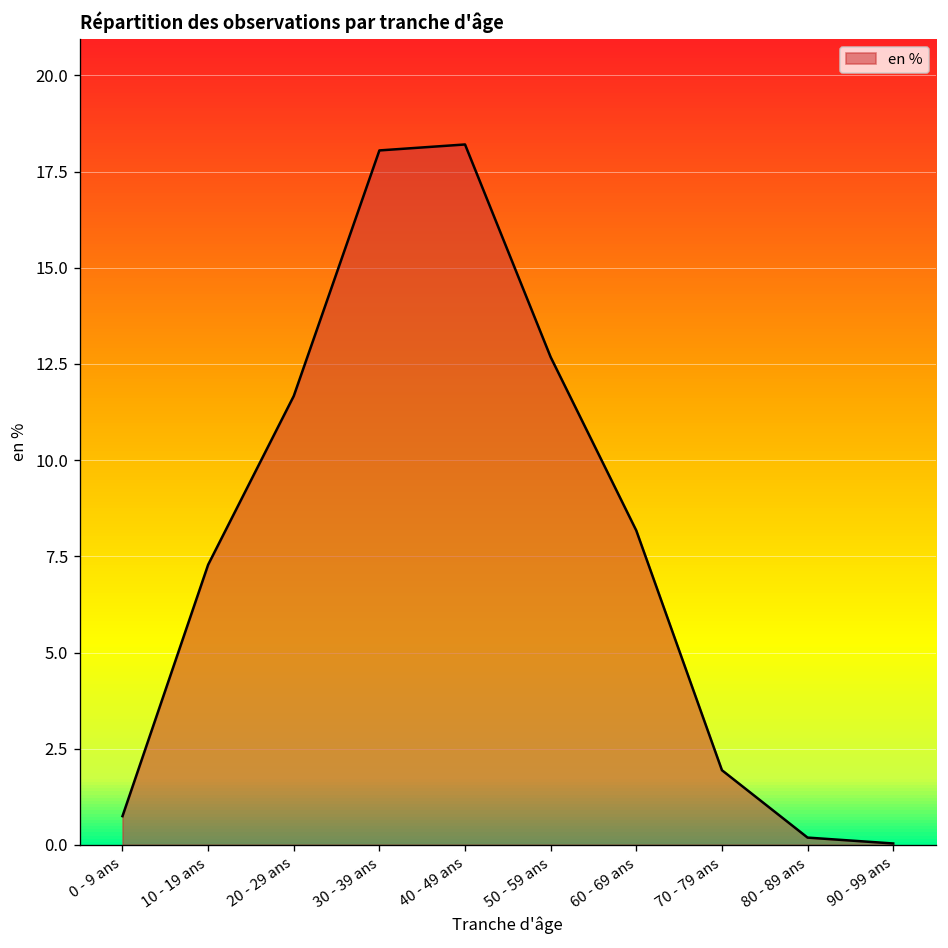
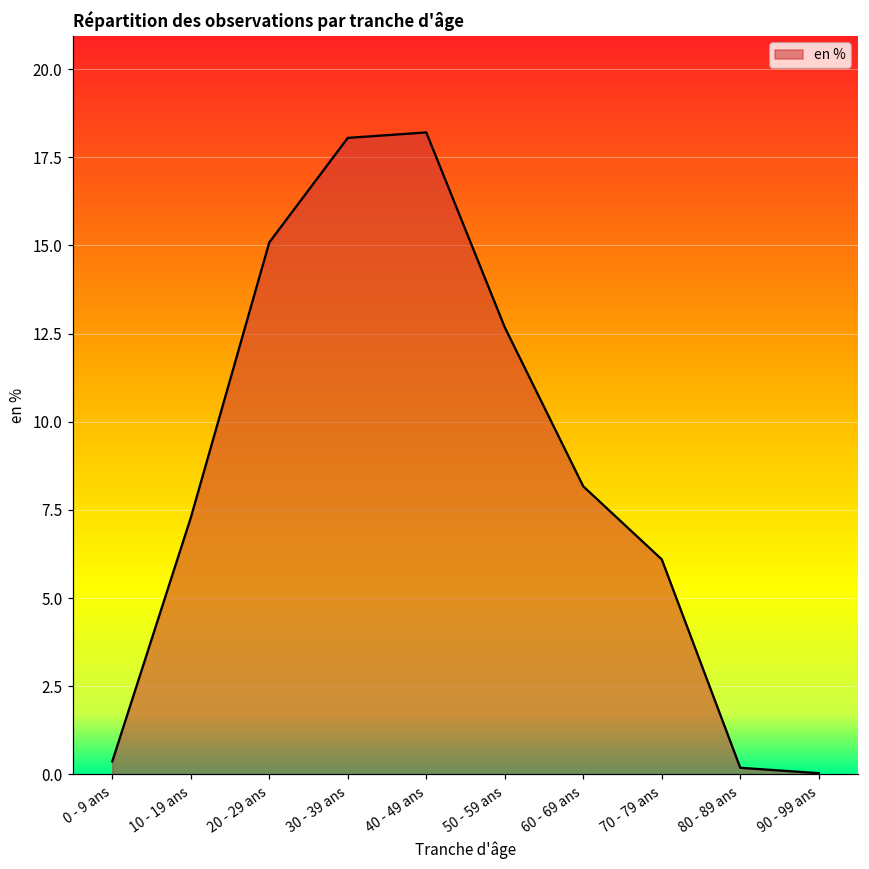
0 - 9 ans: 0.7 -> 0.4
20 - 29 ans: 11.7 -> 15.1
70 - 79 ans: 1.9 -> 6.1
